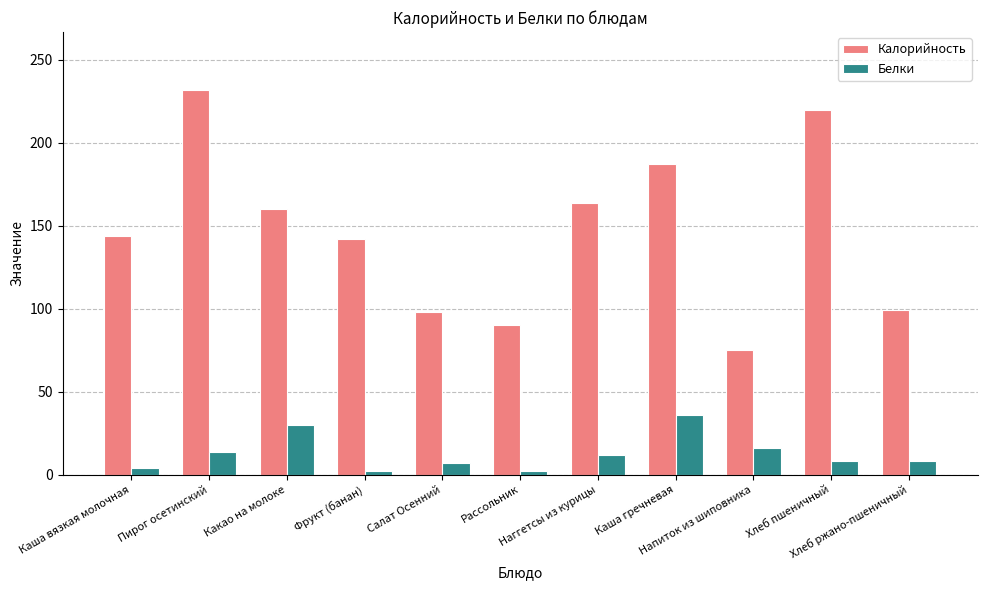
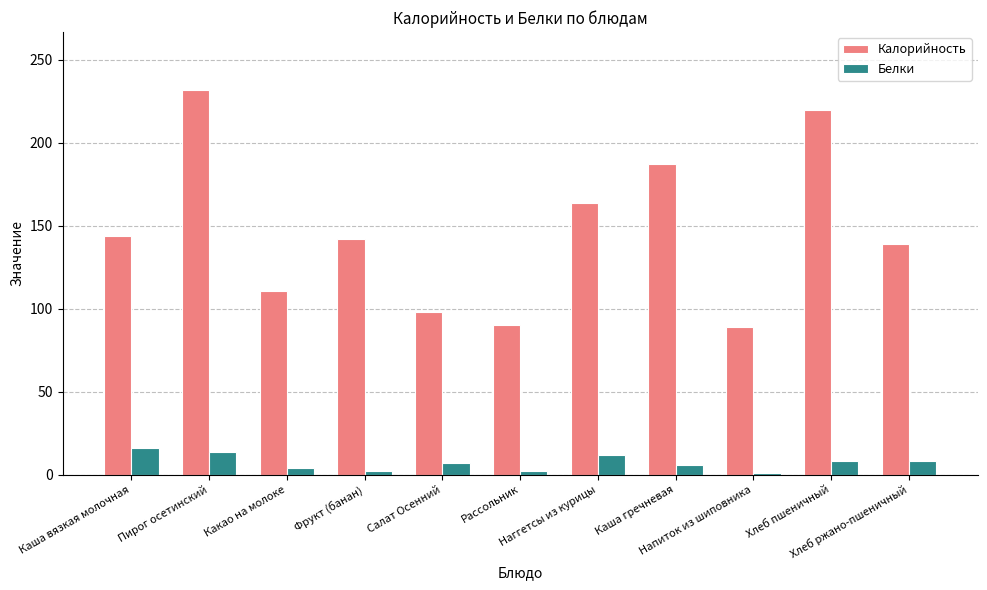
Белки, Каша вязкая молочная: 4 -> 16
Калорийность, Какао на молоке: 160 -> 111
Белки, Какао на молоке: 30 -> 4
Белки, Каша гречневая: 36 -> 6
Калорийность, Напиток из шиповника: 75 -> 89
Белки, Напиток из шиповника: 16 -> 1
Калорийность, Хлеб ржано-пшеничный: 99 -> 139
